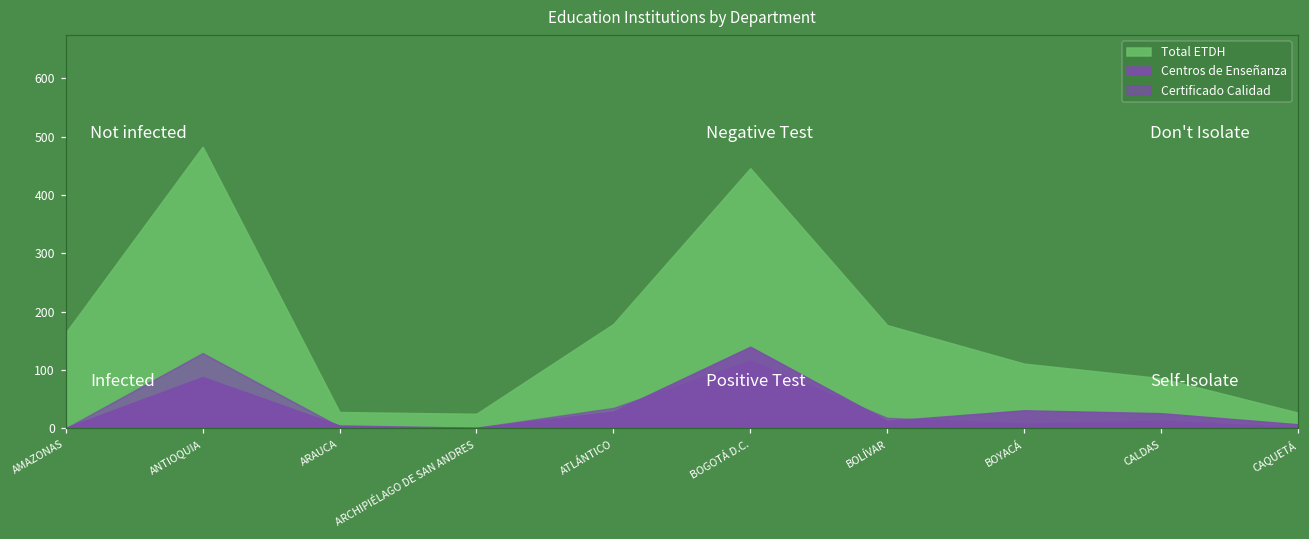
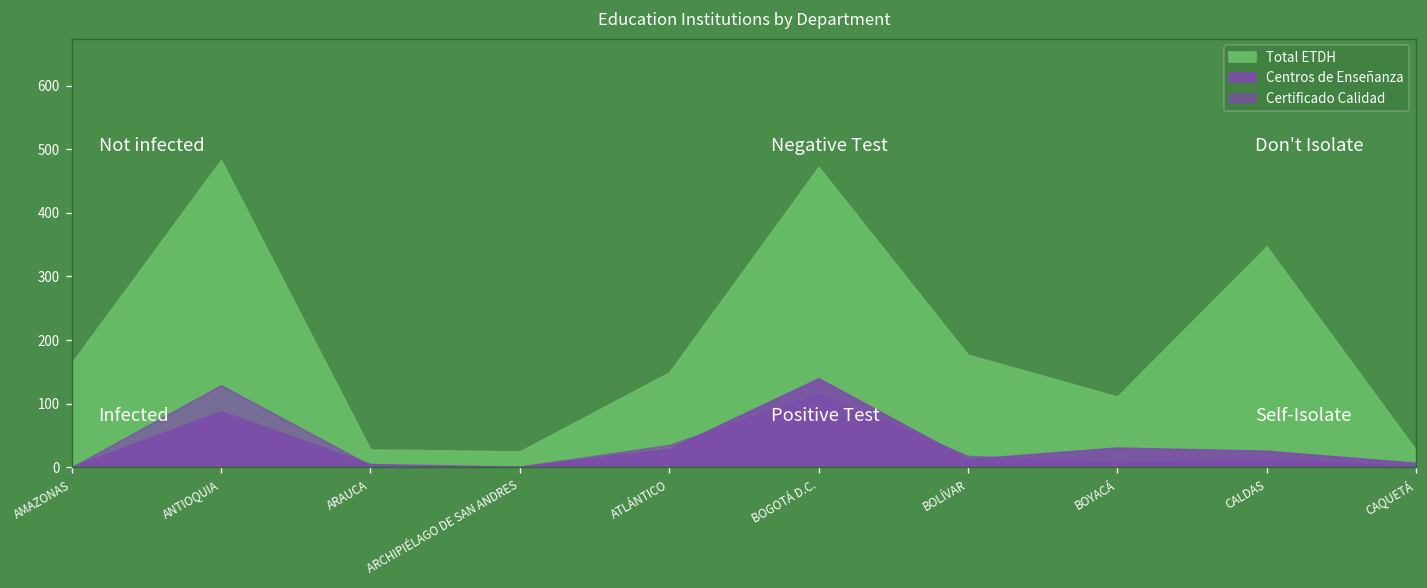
Total ETDH, ATLÁNTICO: 180 -> 150
Total ETDH, BOGOTÁ D.C.: 450 -> 470
Total ETDH, CALDAS: 90 -> 350
